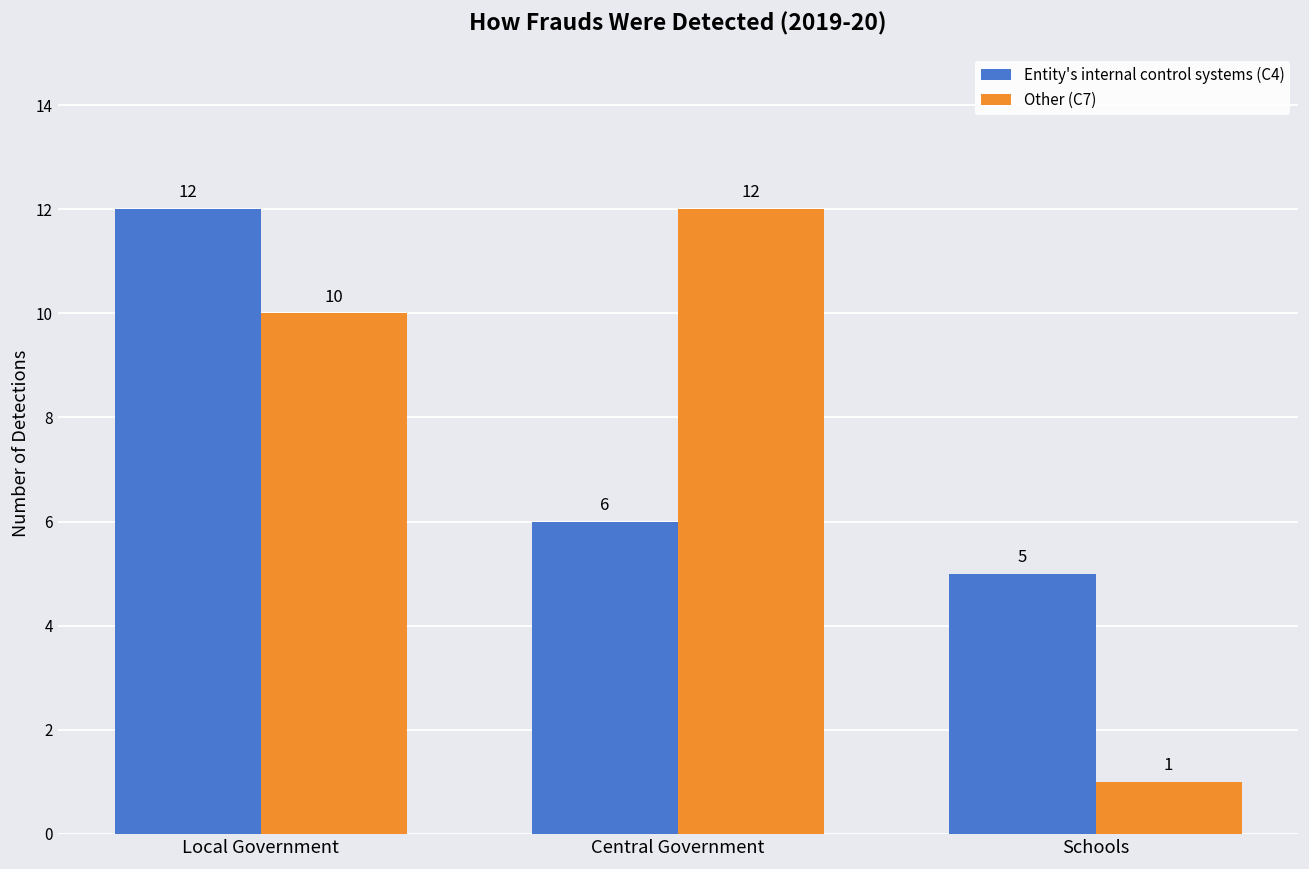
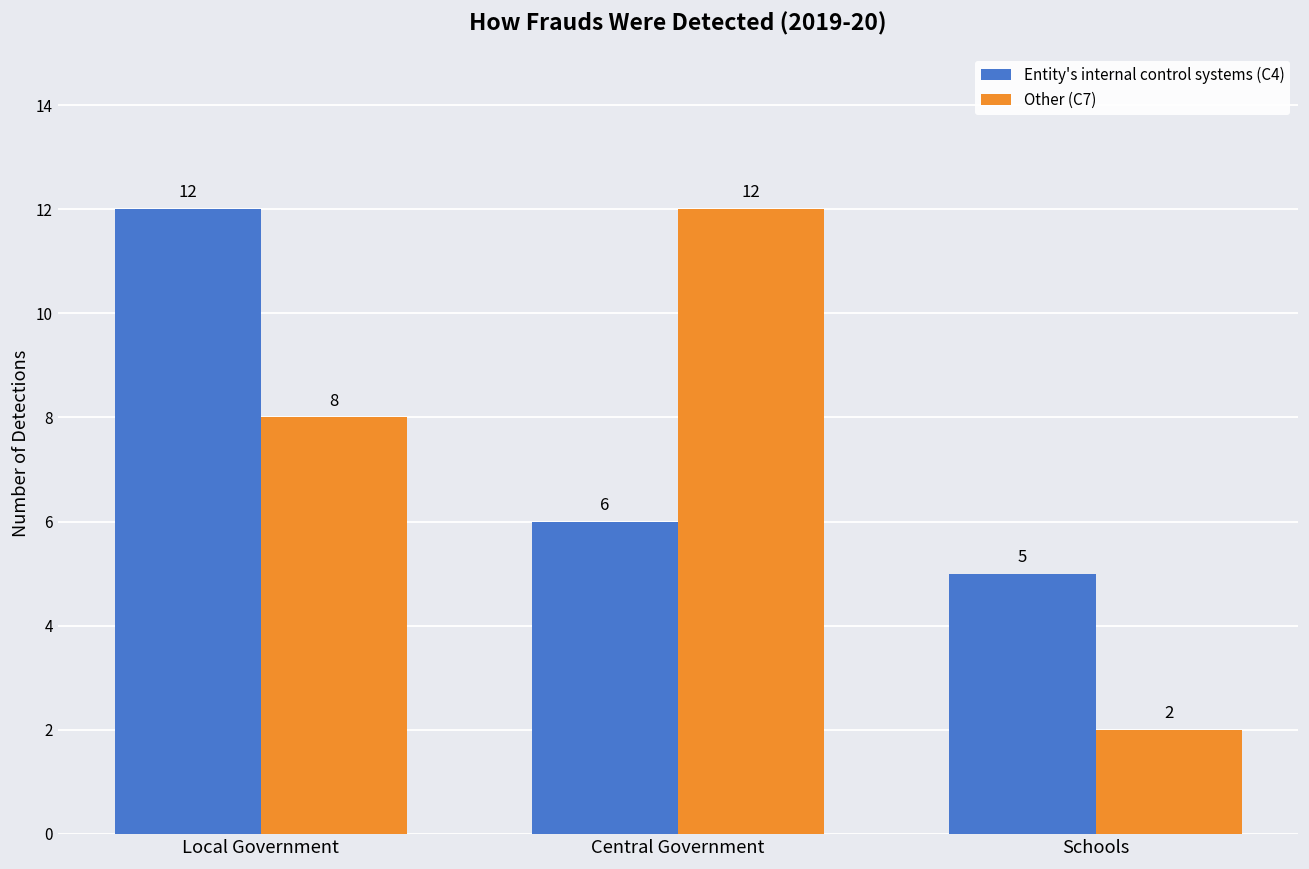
Other (C7), Local Government: 10 -> 8
Other (C7), Schools: 1 -> 2
